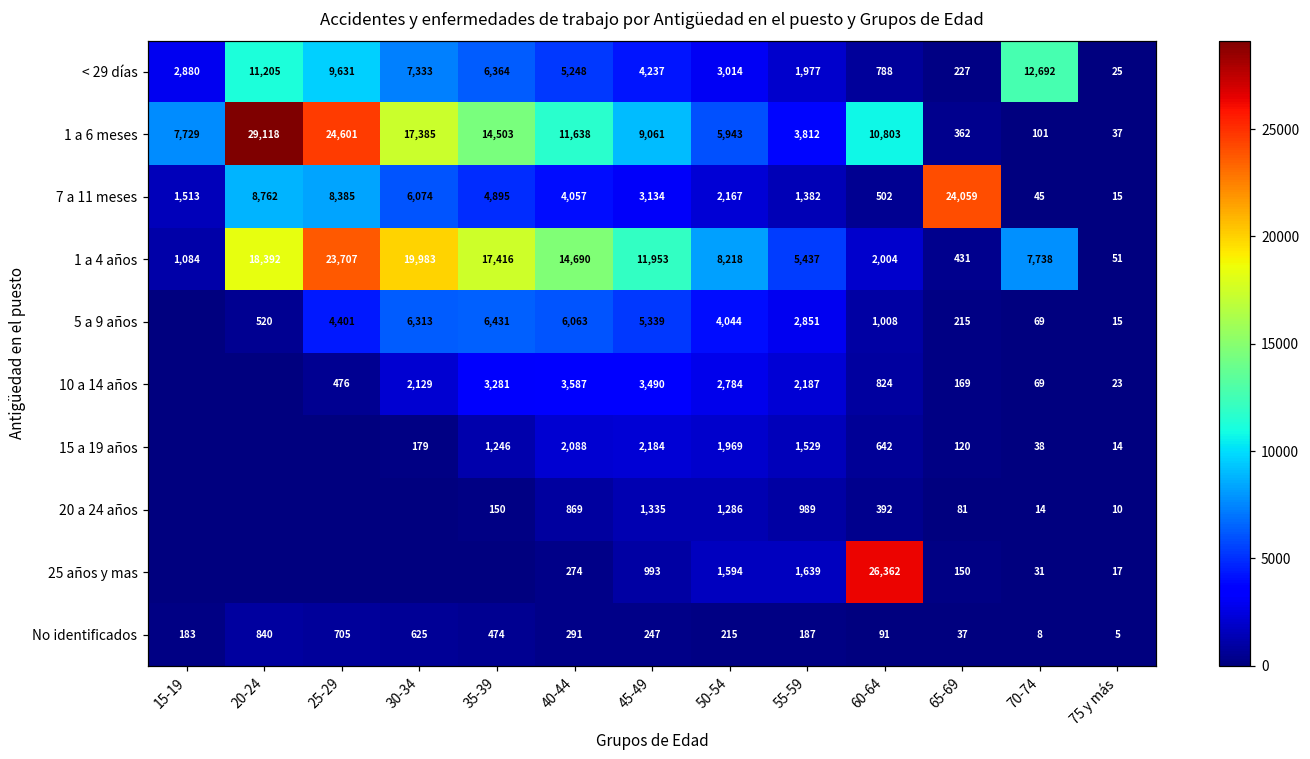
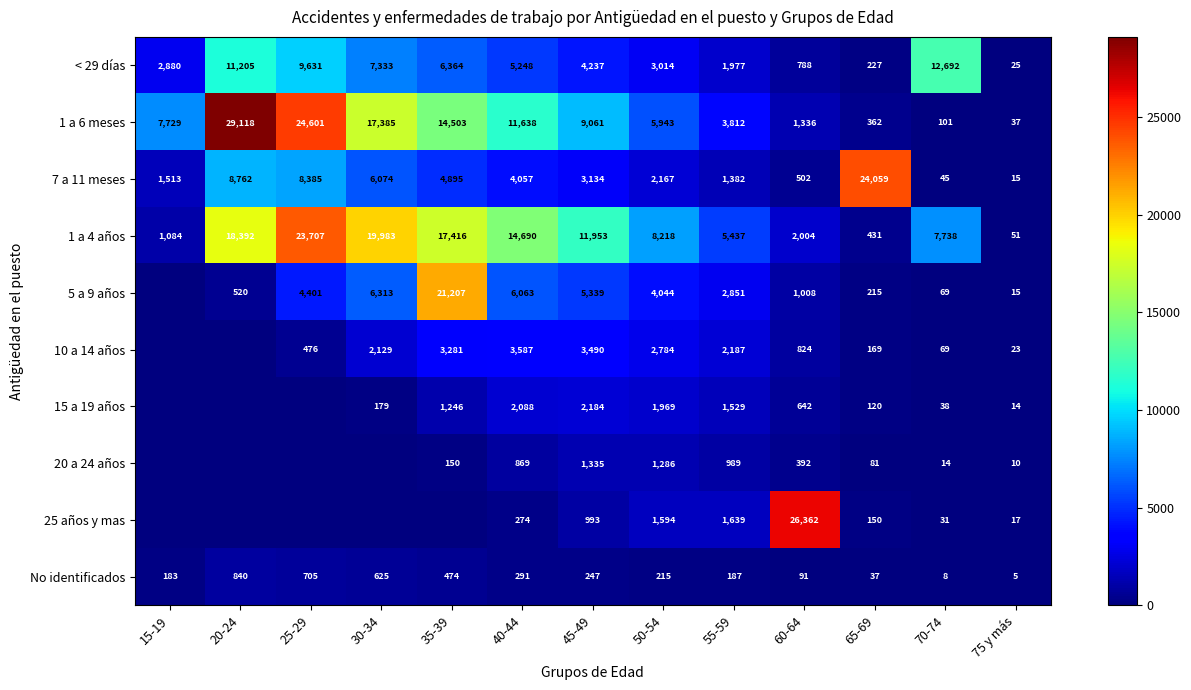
1 a 6 meses, 60-64: 10,803 -> 1,336
5 a 9 años, 35-39: 6,431 -> 21,207
